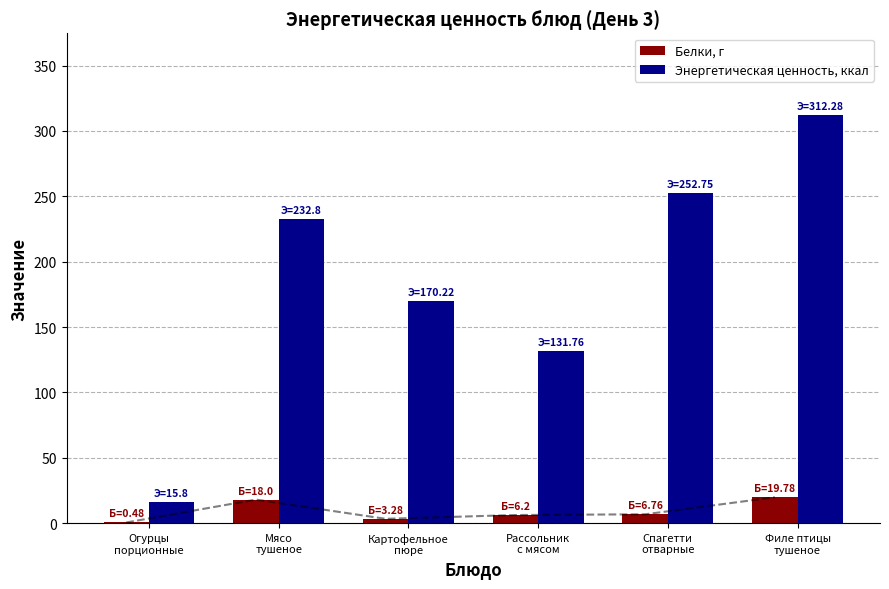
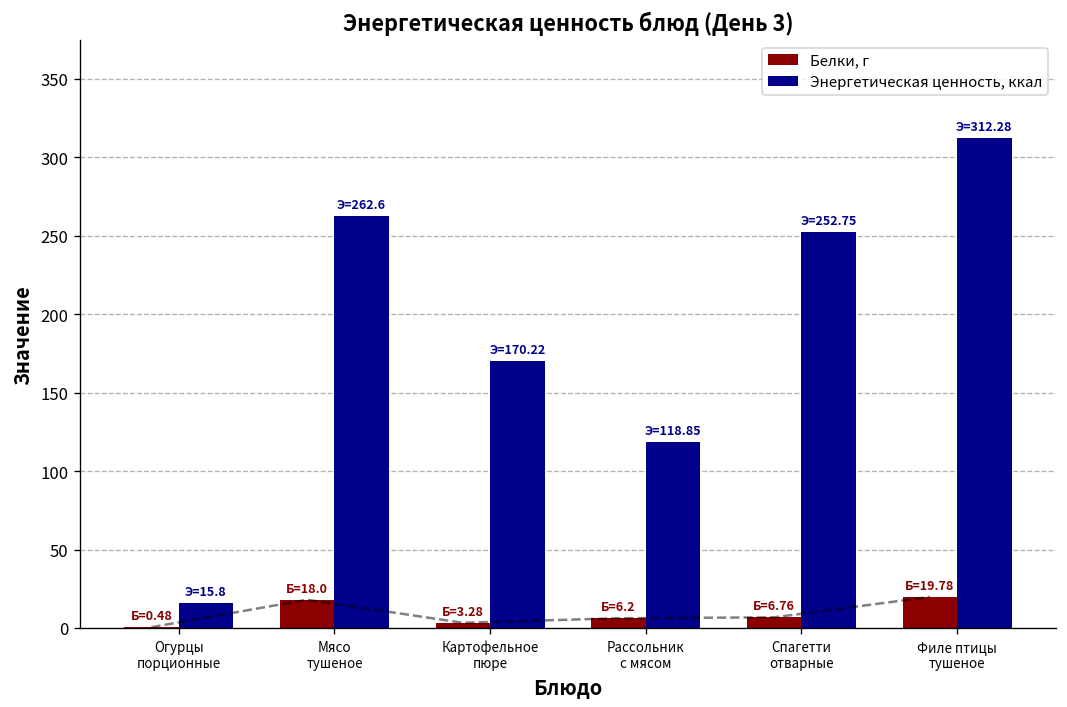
Энергетическая ценность, ккал, Мясо тушеное: 232.8 -> 262.6
Энергетическая ценность, ккал, Рассольник с мясом: 131.76 -> 118.85
